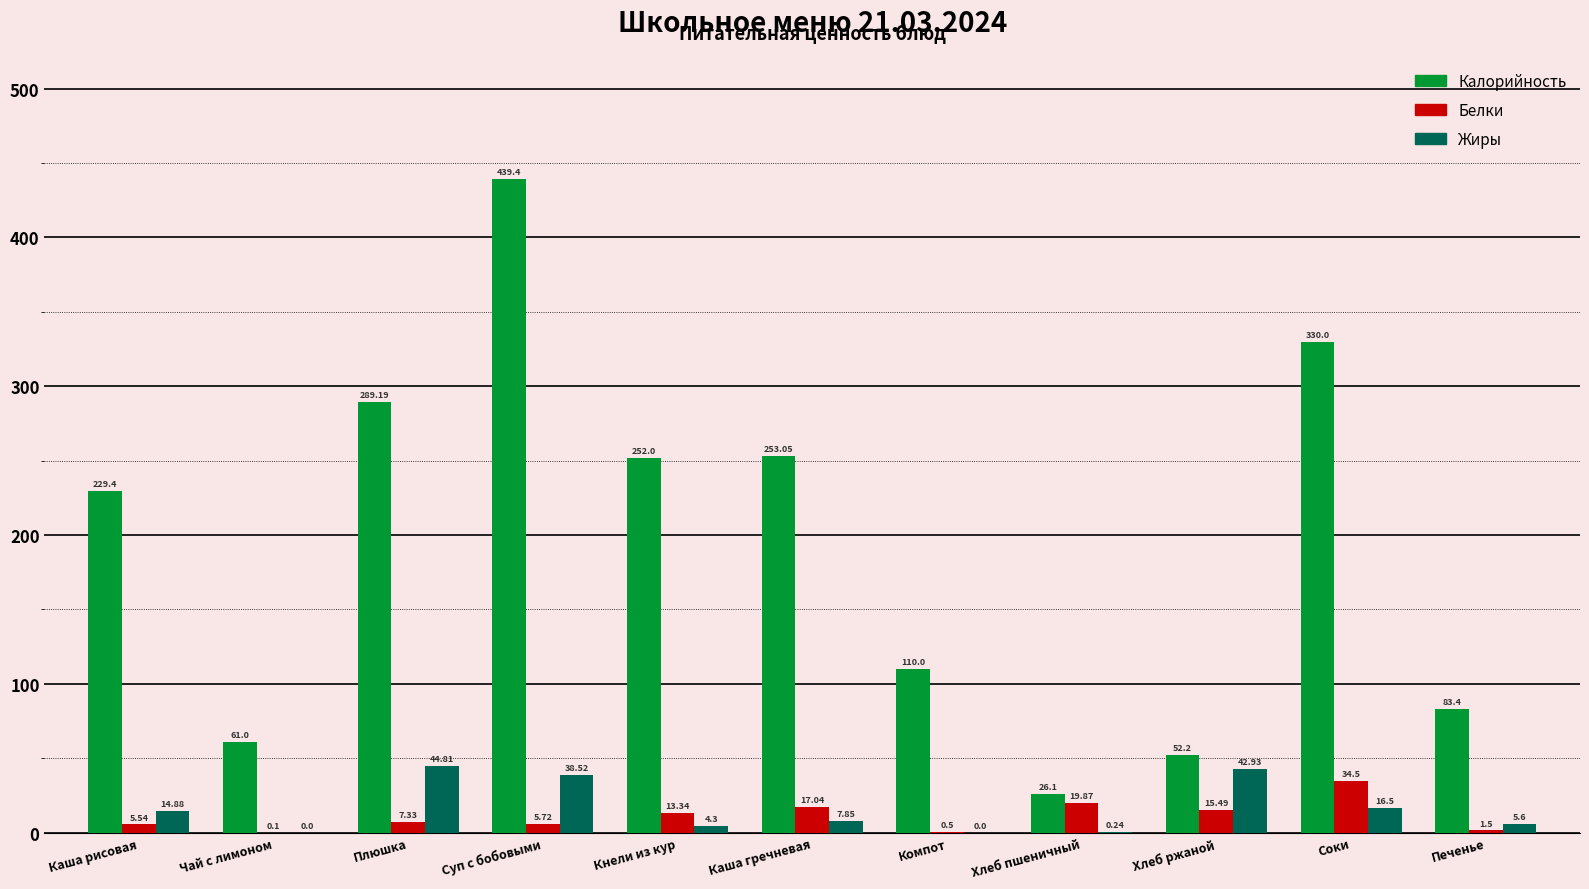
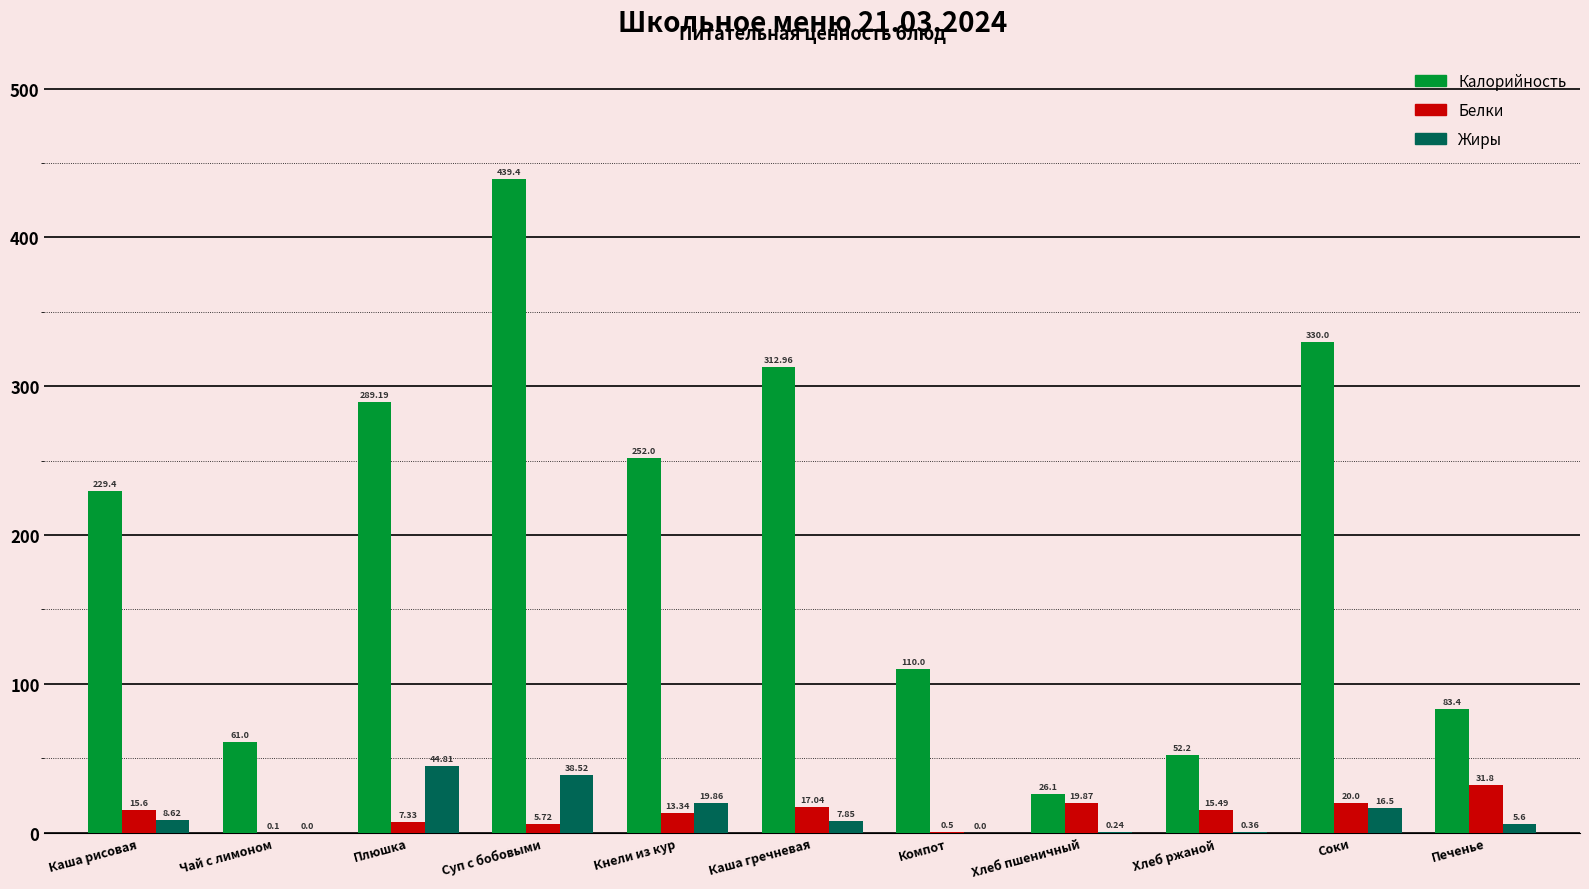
Белки, Каша рисовая: 5.54 -> 15.6
Жиры, Каша рисовая: 14.88 -> 8.62
Жиры, Кнели из кур: 4.3 -> 19.86
Калорийность, Каша гречневая: 253.05 -> 312.96
Жиры, Хлеб ржаной: 42.93 -> 0.36
Белки, Соки: 34.5 -> 20.0
Белки, Печенье: 1.5 -> 31.8
